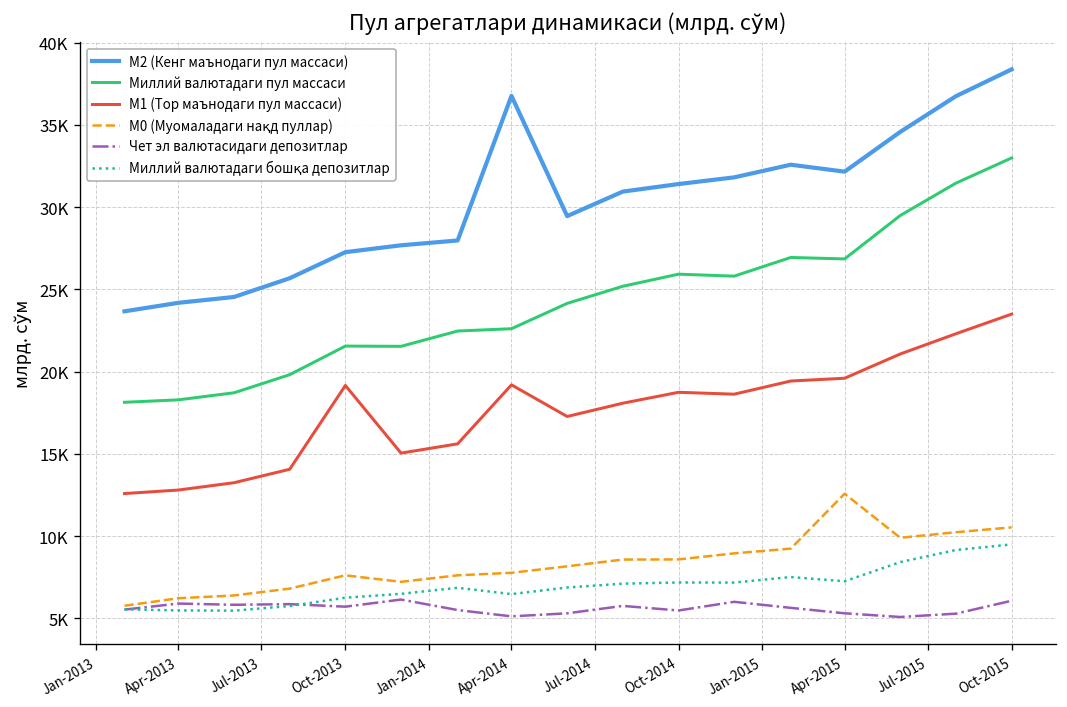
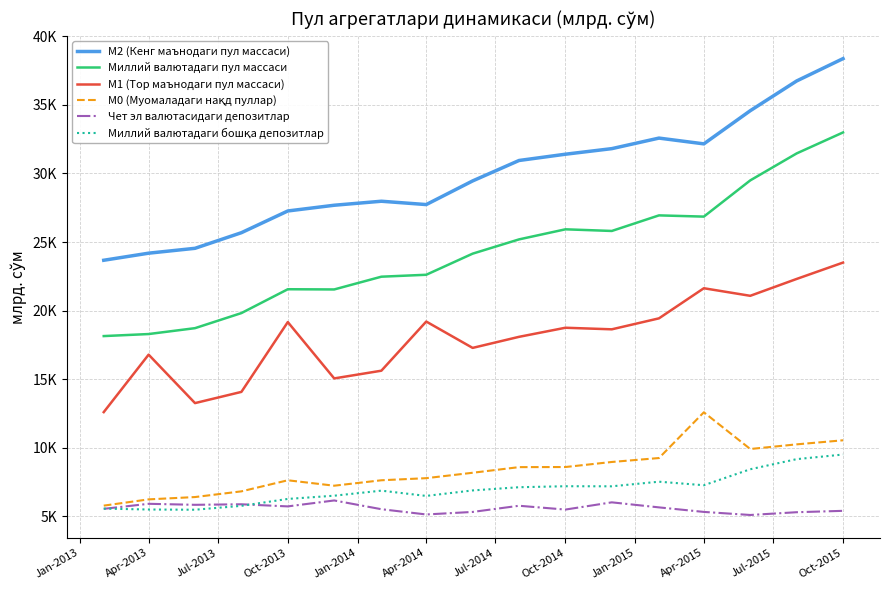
М1 (Тор маънодаги пул массаси), Apr-2013: 12800 -> 16800
М2 (Кенг маънодаги пул массаси), Apr-2014: 36800 -> 27700
М1 (Тор маънодаги пул массаси), Apr-2015: 19600 -> 21600
Чет эл валютасидаги депозитлар, Oct-2015: 6100 -> 5400
